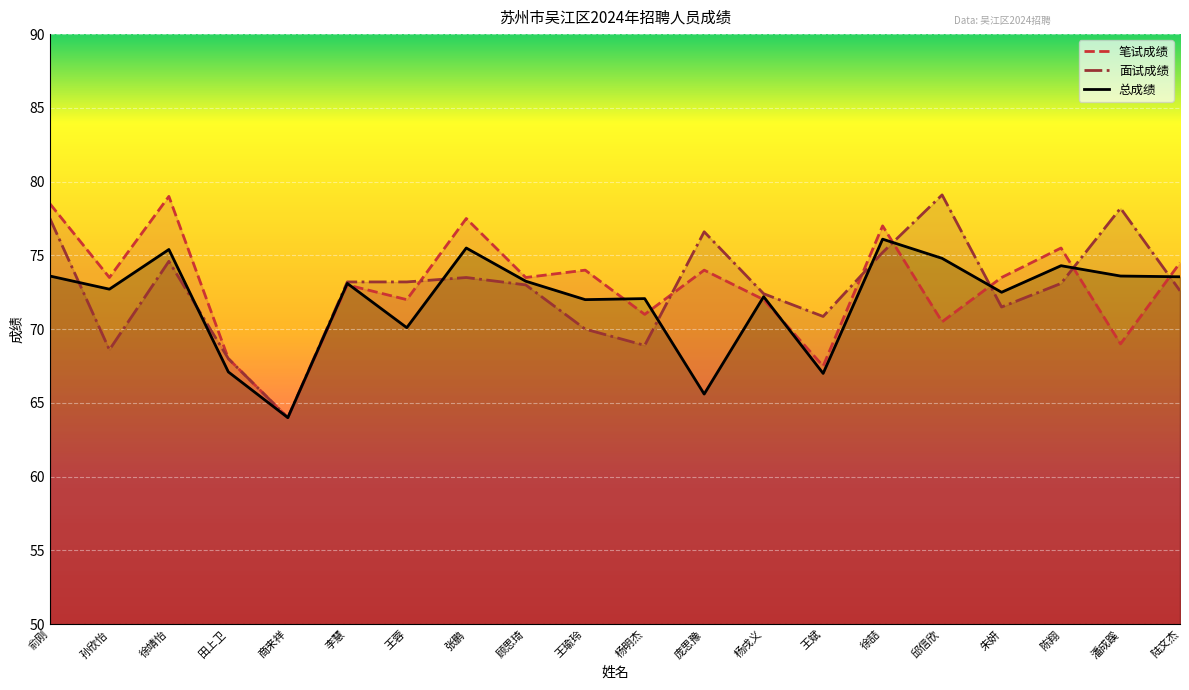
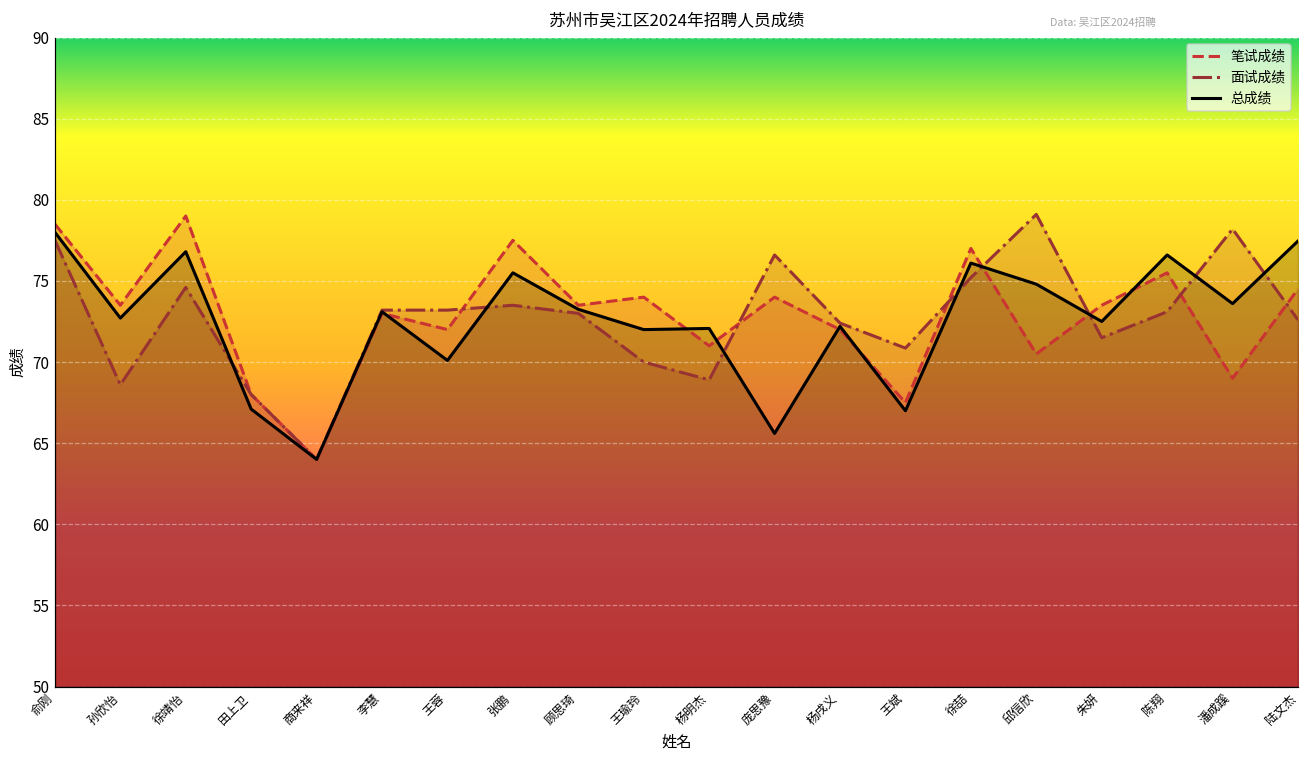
总成绩, 俞刚: 73.6 -> 78.0
总成绩, 徐靖怡: 75.4 -> 76.8
总成绩, 陈翔: 74.3 -> 76.6
总成绩, 陆文杰: 73.6 -> 77.5
